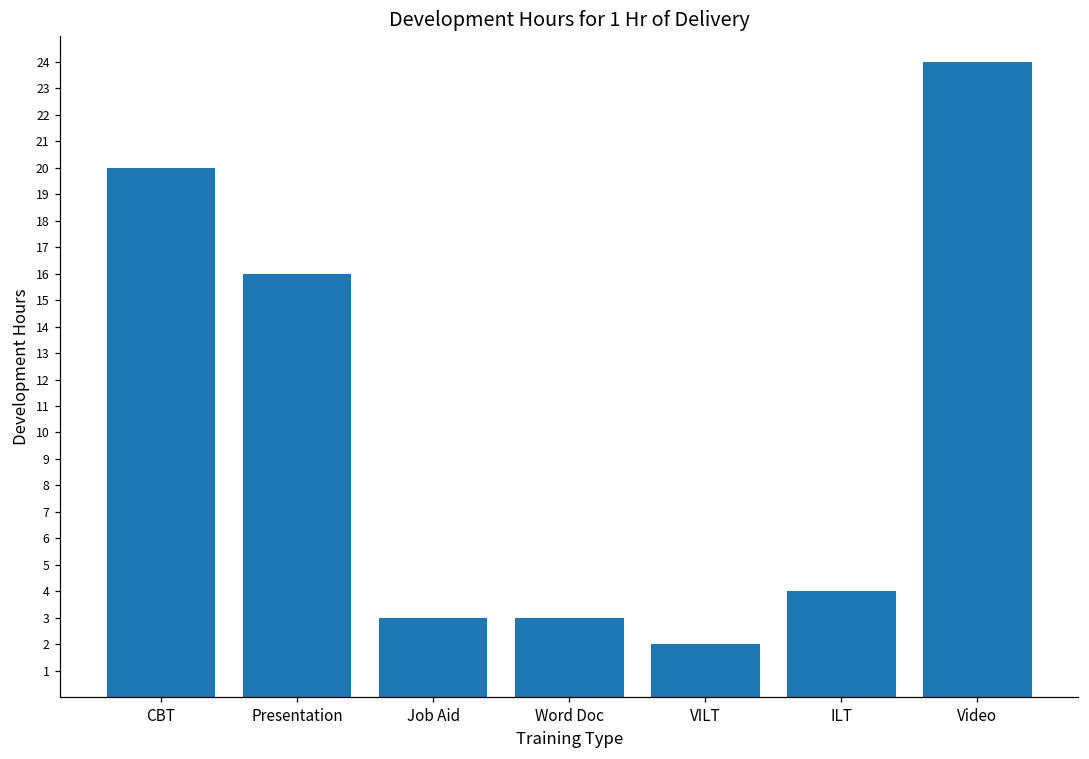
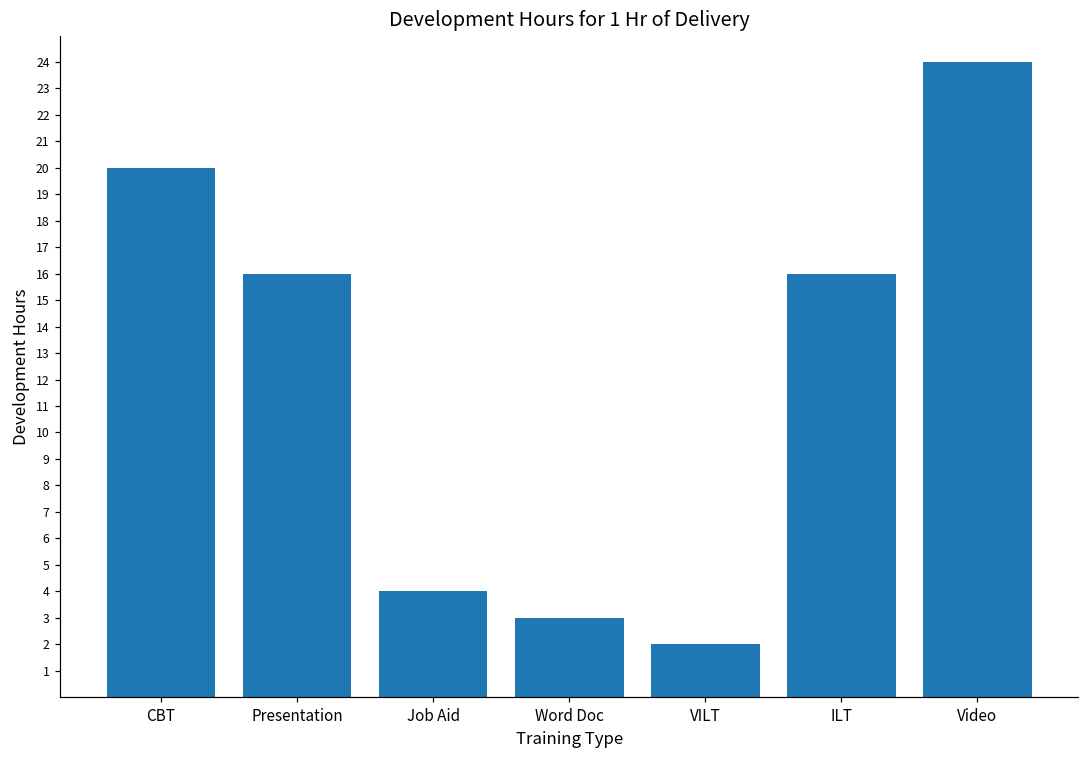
Job Aid: 3 -> 4
ILT: 4 -> 16
